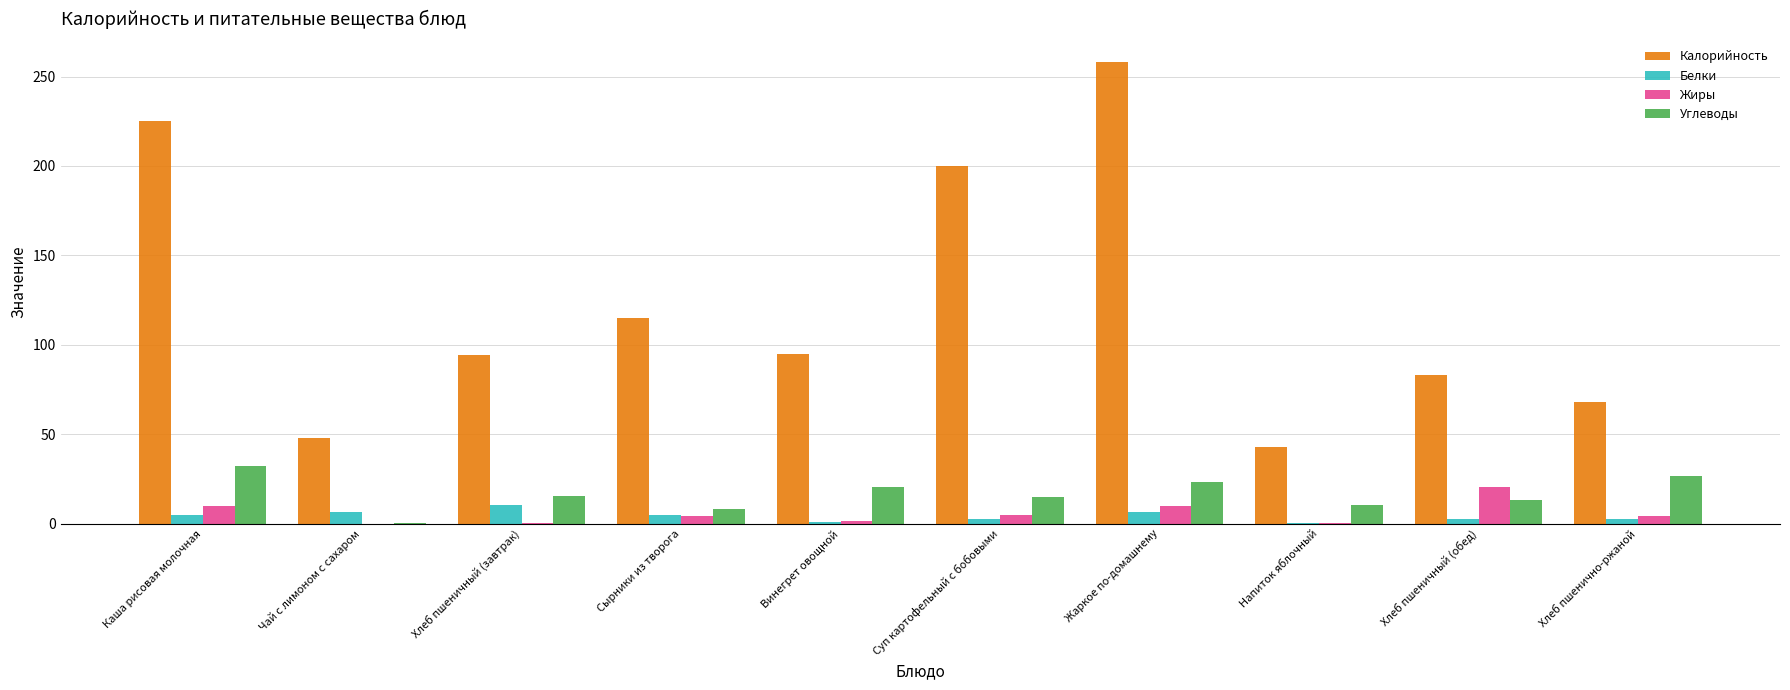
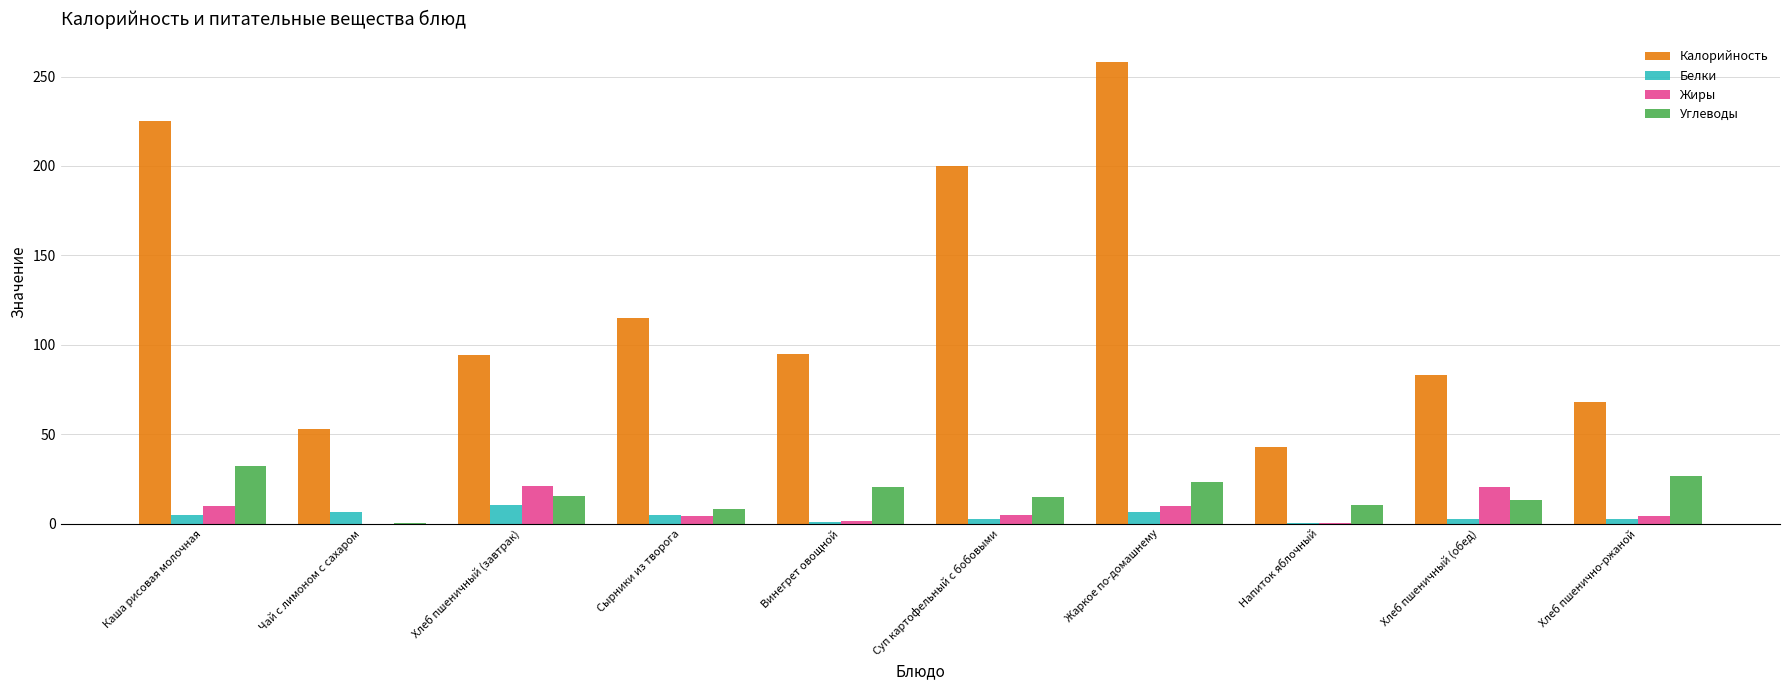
Калорийность, Чай с лимоном с сахаром: 48 -> 53
Жиры, Хлеб пшеничный (завтрак): 0 -> 21
